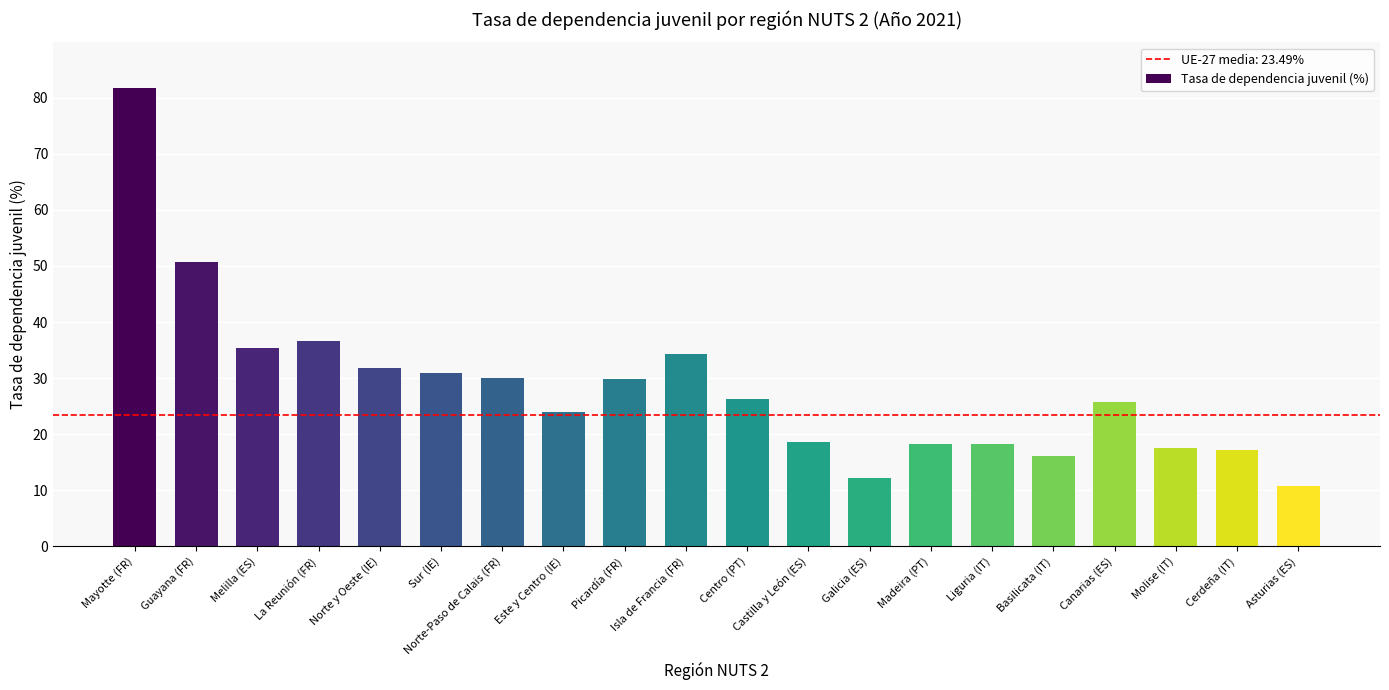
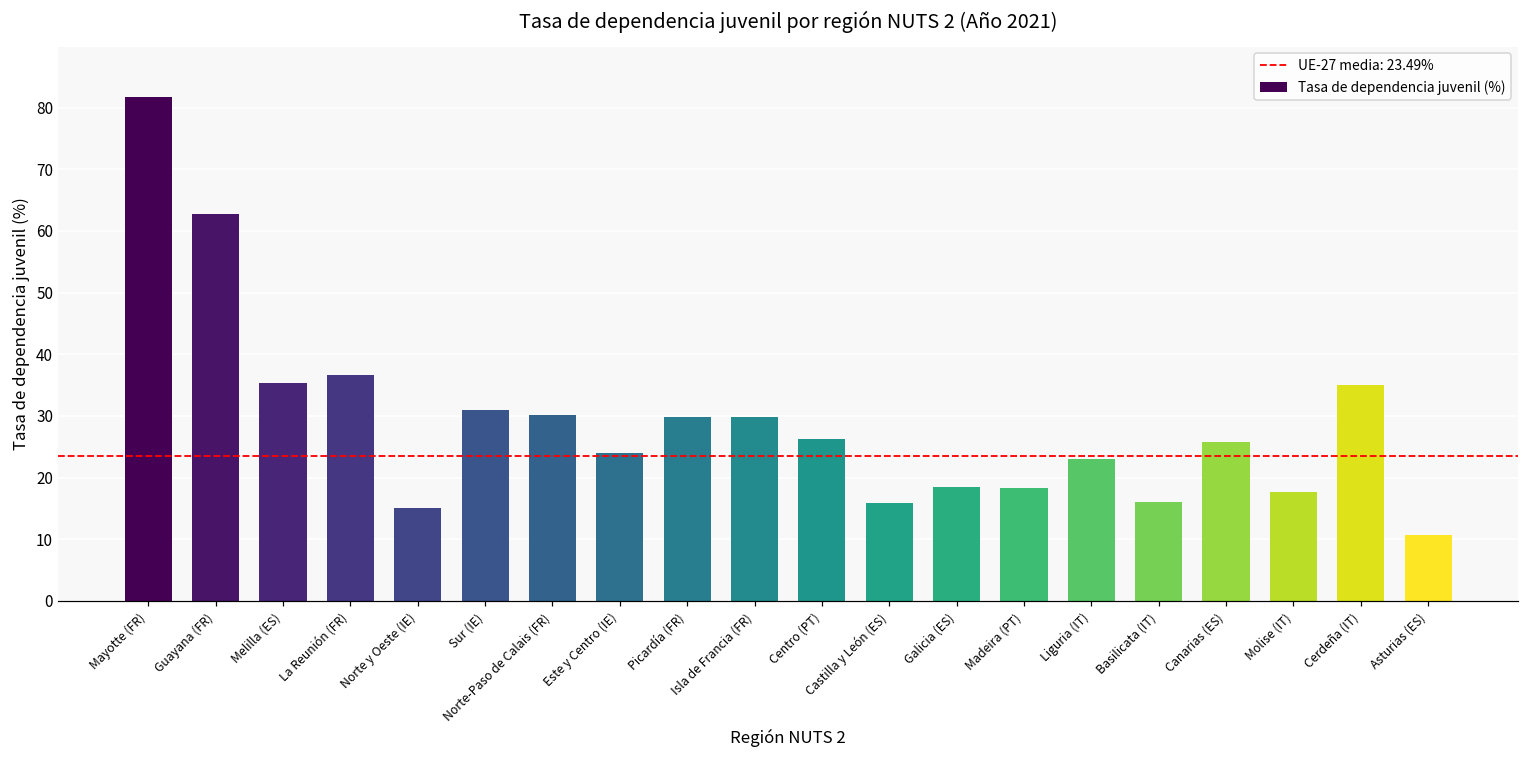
Guayana (FR): 51 -> 63
Norte y Oeste (IE): 32 -> 15
Isla de Francia (FR): 34 -> 30
Castilla y León (ES): 19 -> 16
Galicia (ES): 12 -> 18
Liguria (IT): 18 -> 23
Cerdeña (IT): 17 -> 35
